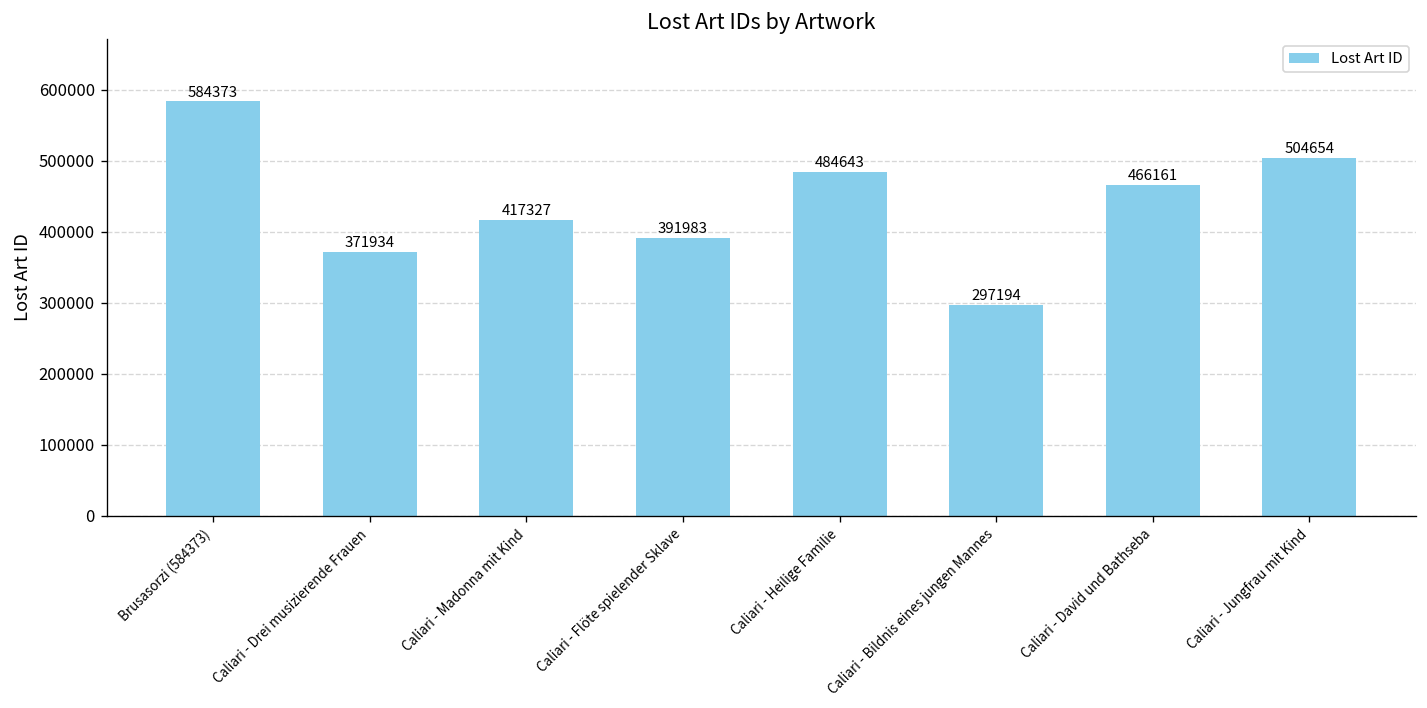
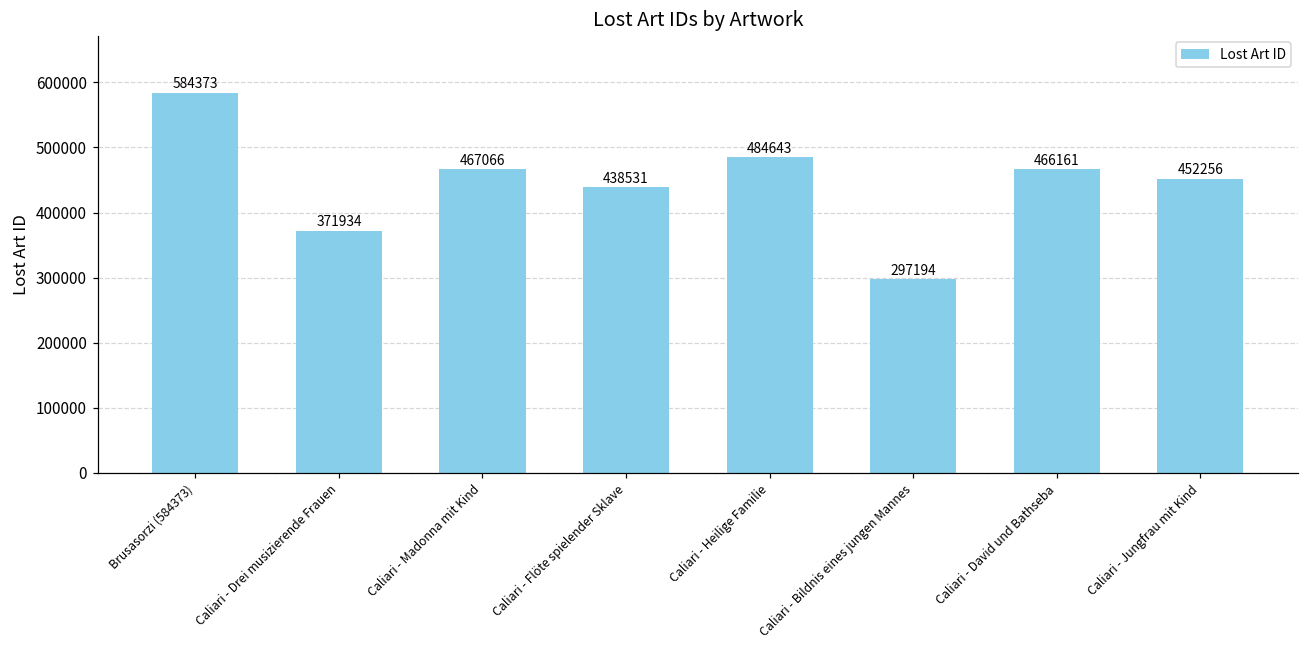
Caliari - Madonna mit Kind: 417327 -> 467066
Caliari - Flöte spielender Sklave: 391983 -> 438531
Caliari - Jungfrau mit Kind: 504654 -> 452256
